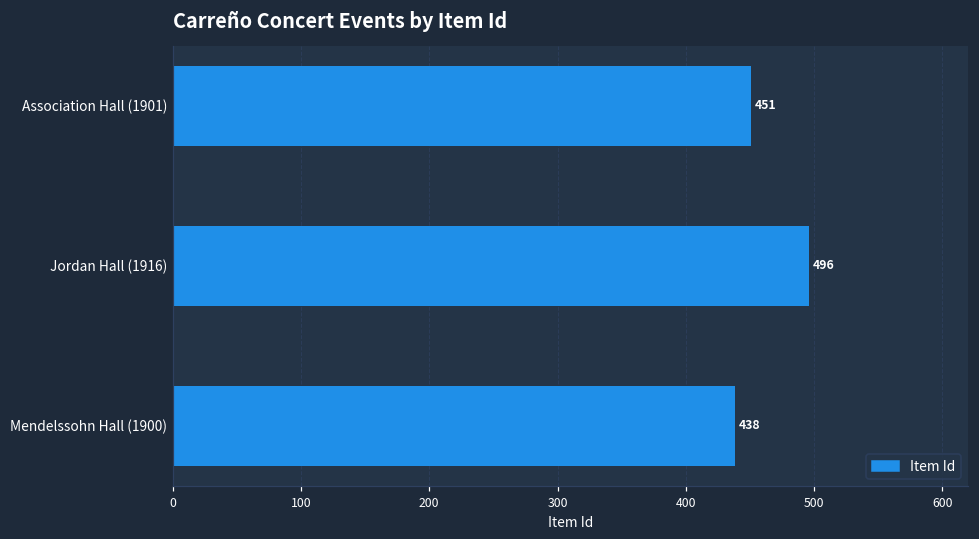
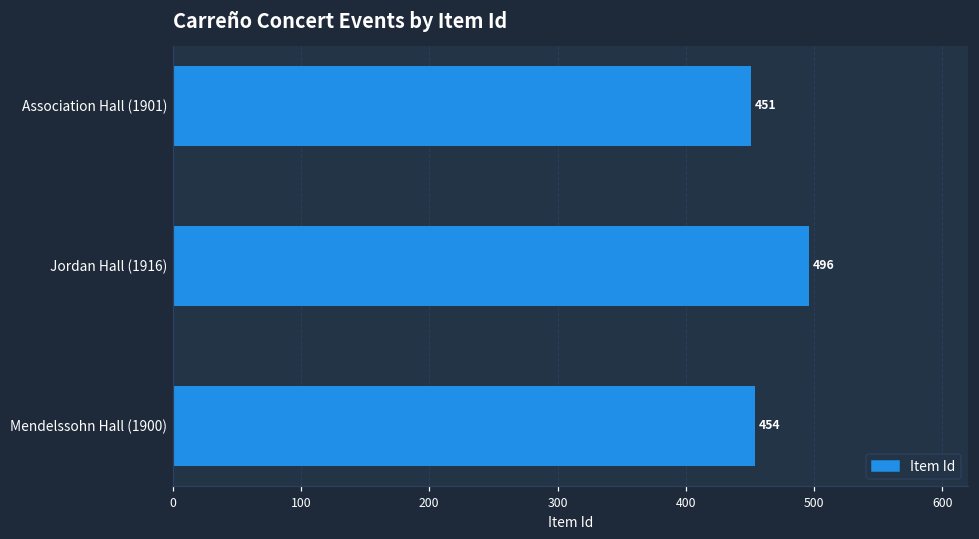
Mendelssohn Hall (1900): 438 -> 454
